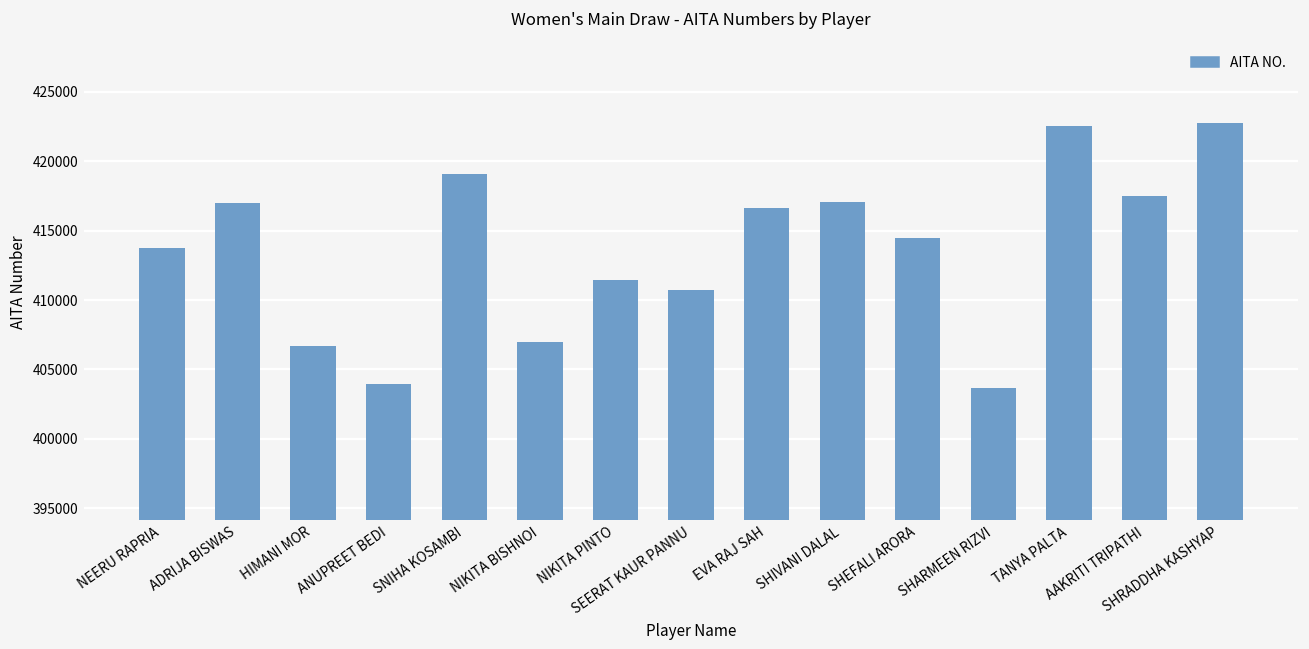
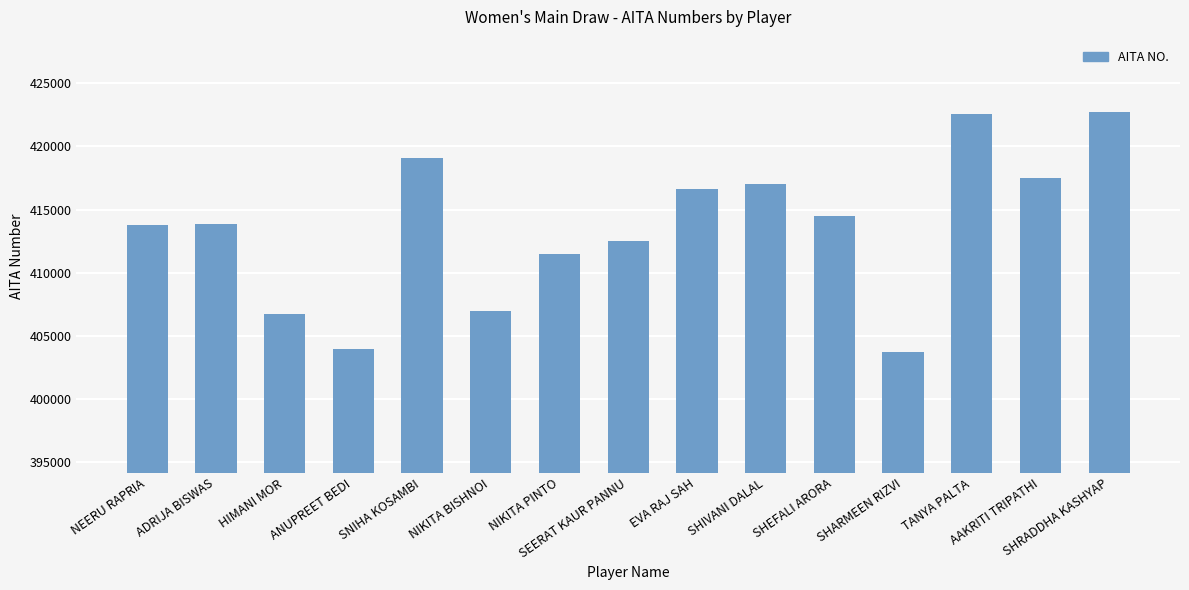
ADRIJA BISWAS: 417000 -> 413900
SEERAT KAUR PANNU: 410700 -> 412500
